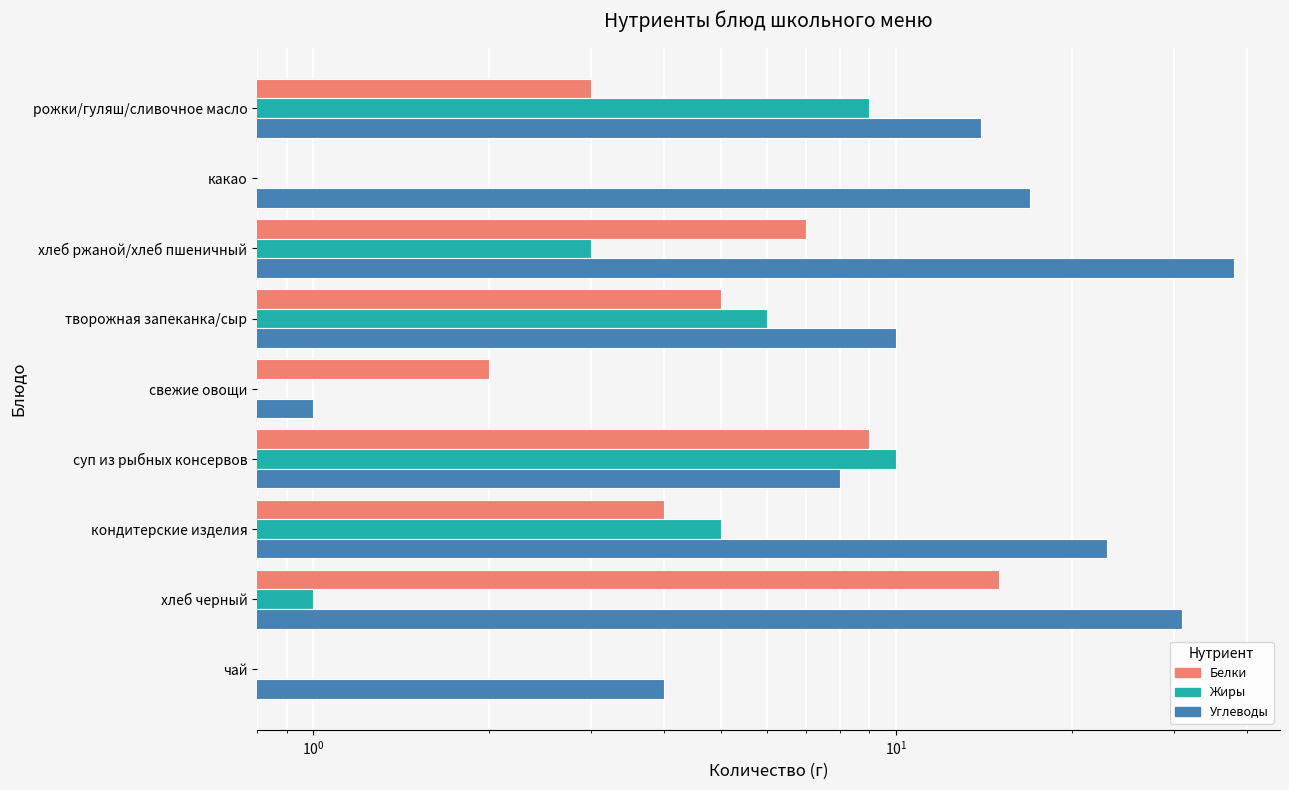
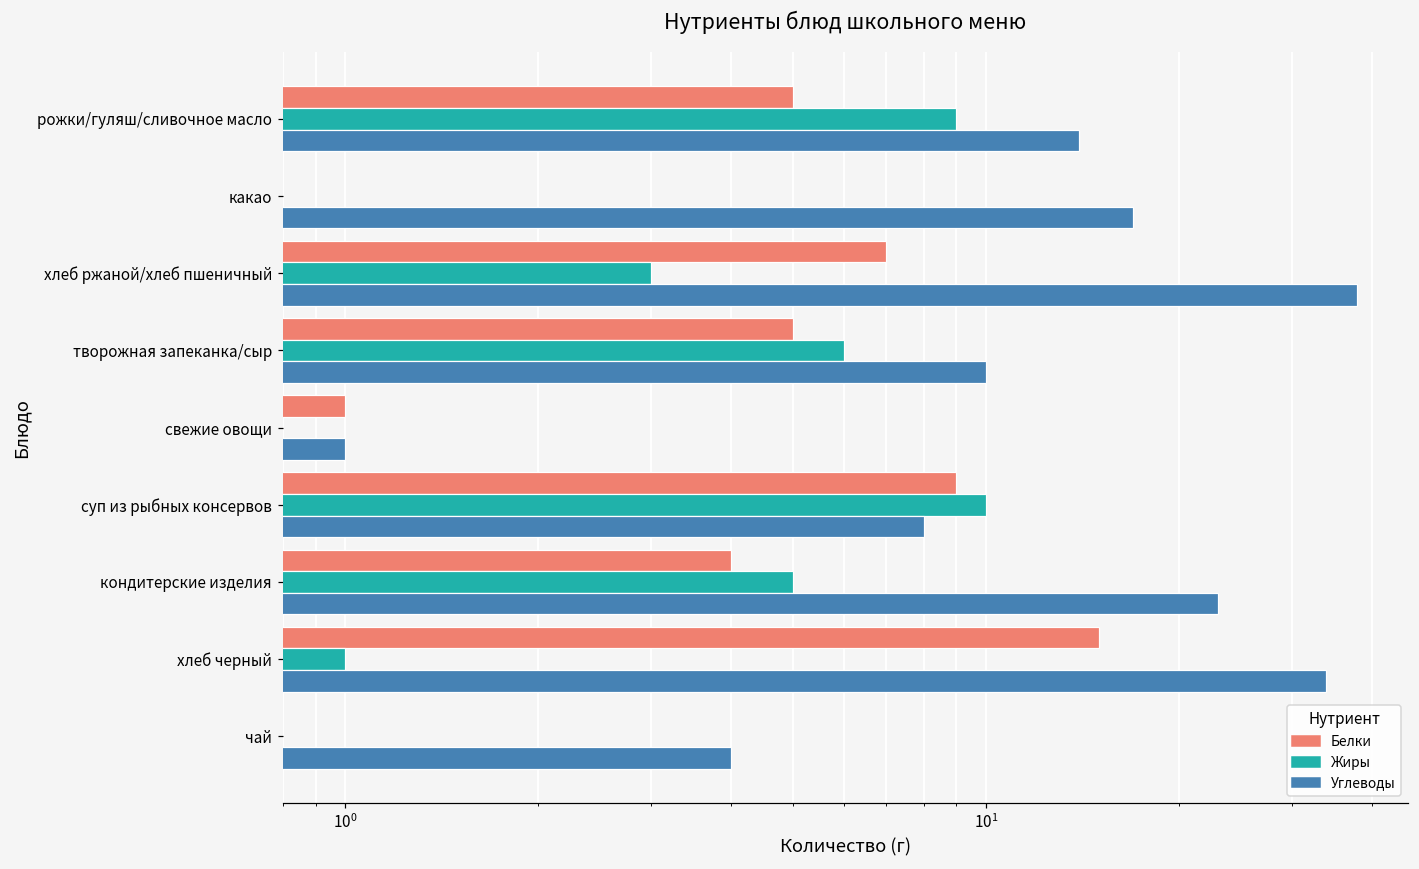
Белки, рожки/гуляш/сливочное масло: 3 -> 5
Белки, свежие овощи: 2 -> 1
Углеводы, хлеб черный: 31 -> 34
